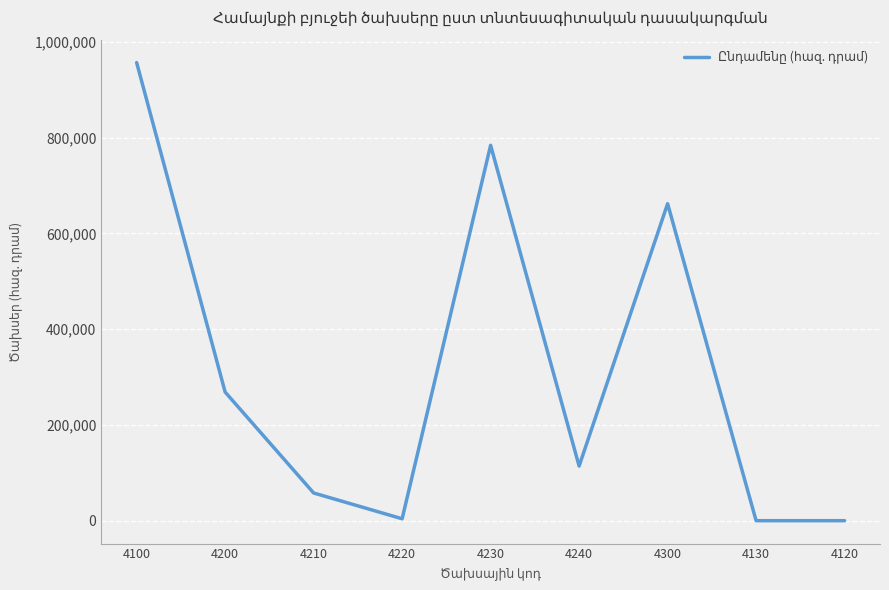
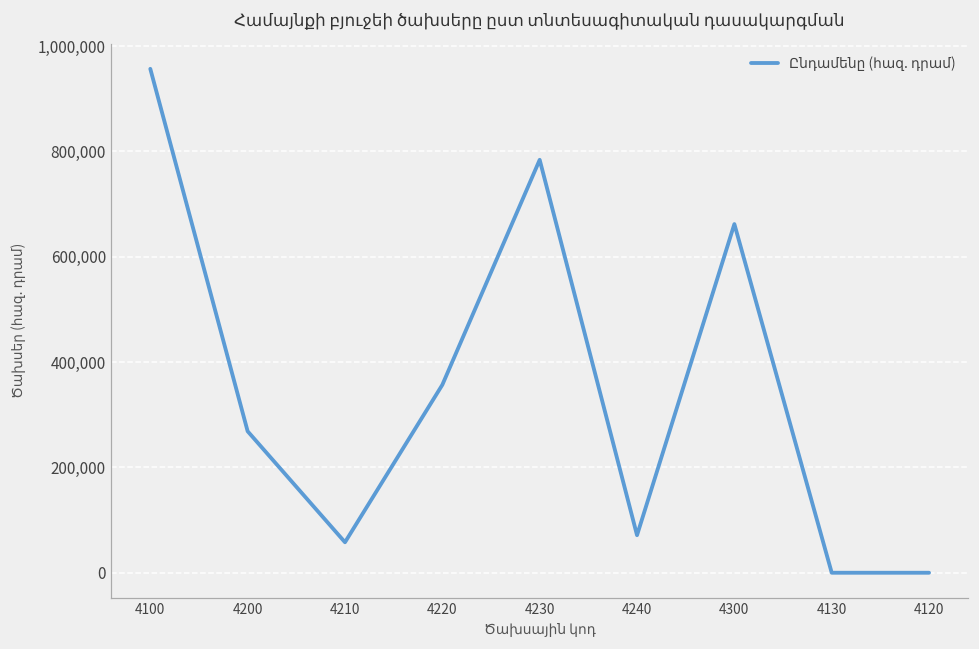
4220: 0 -> 360,000
4240: 110,000 -> 70,000
